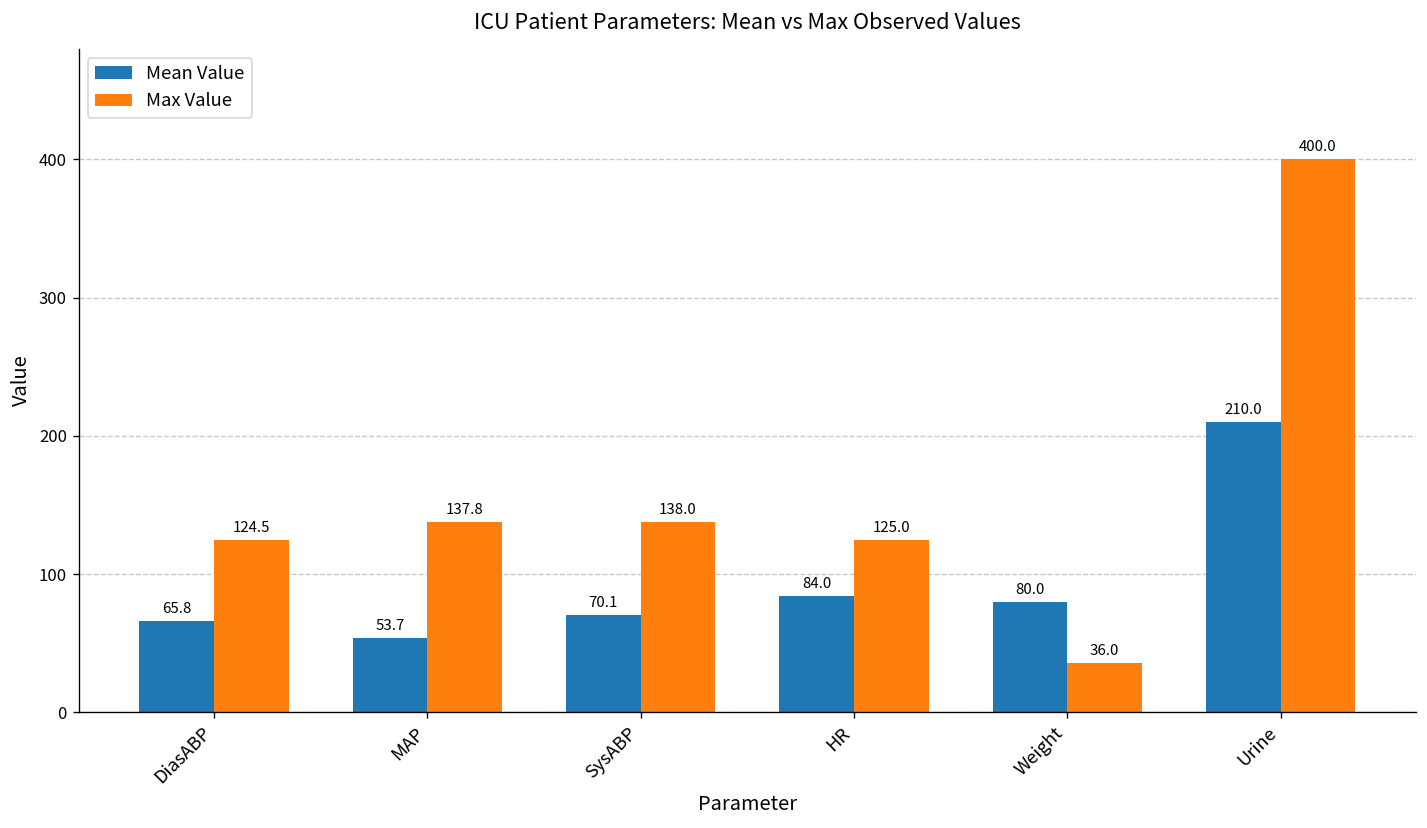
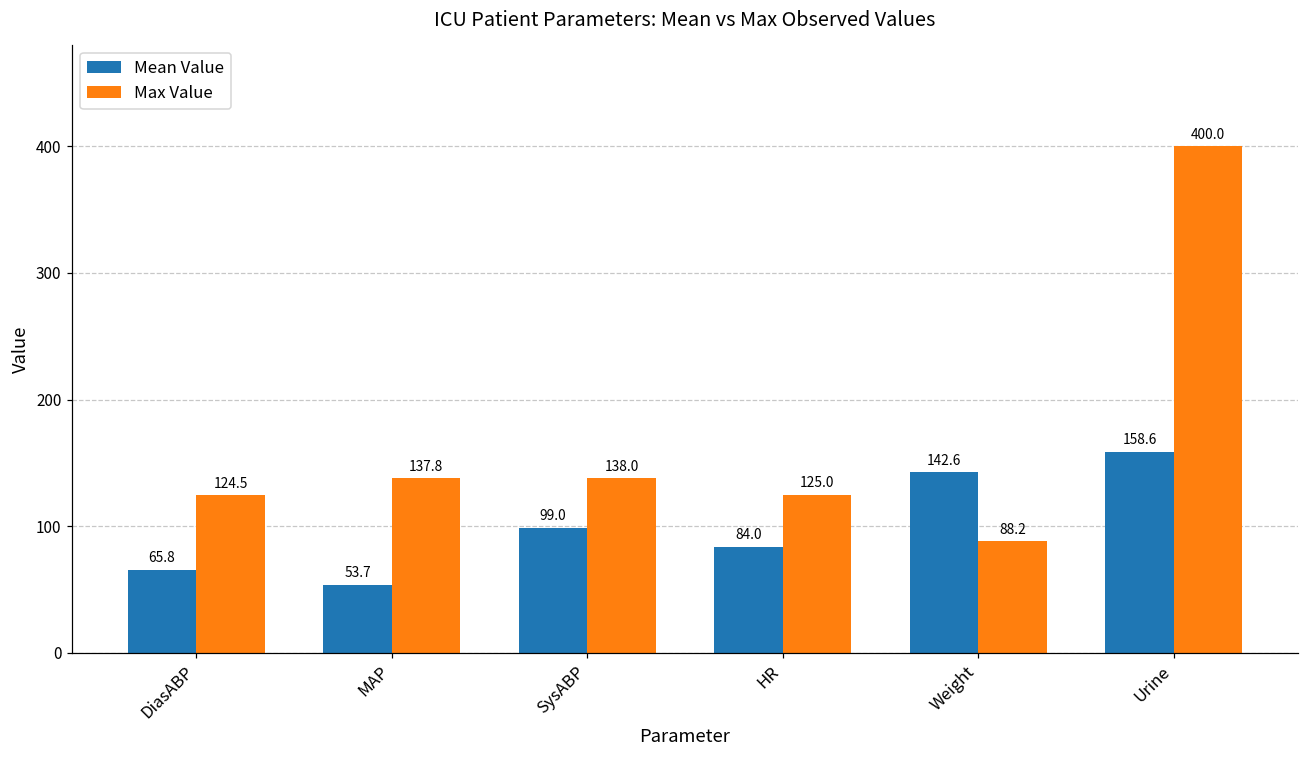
Mean Value, SysABP: 70.1 -> 99.0
Mean Value, Weight: 80.0 -> 142.6
Max Value, Weight: 36.0 -> 88.2
Mean Value, Urine: 210.0 -> 158.6
